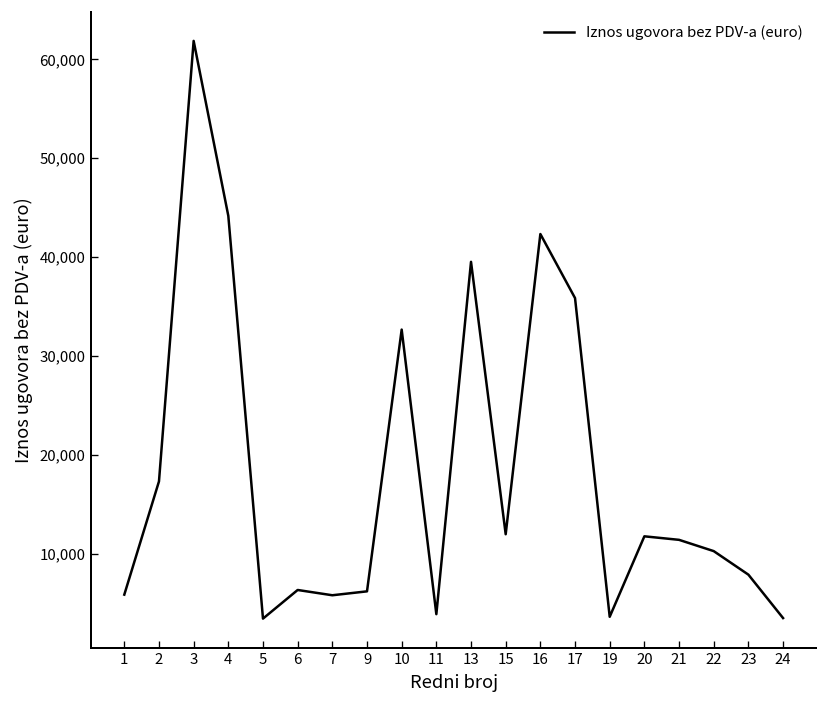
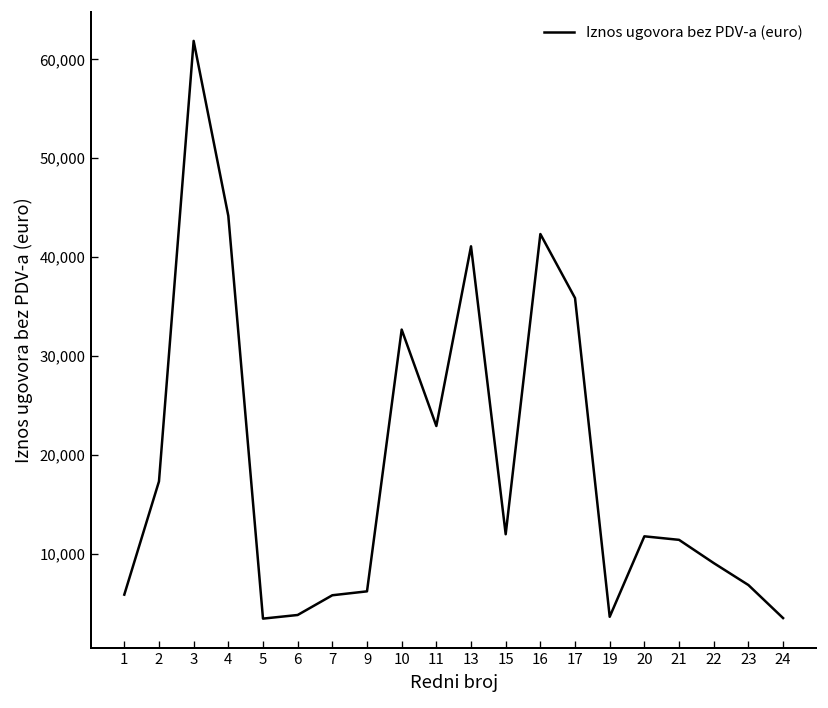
6: 6,000 -> 4,000
11: 4,000 -> 23,000
13: 40,000 -> 41,000
22: 10,000 -> 9,000
23: 8,000 -> 7,000
